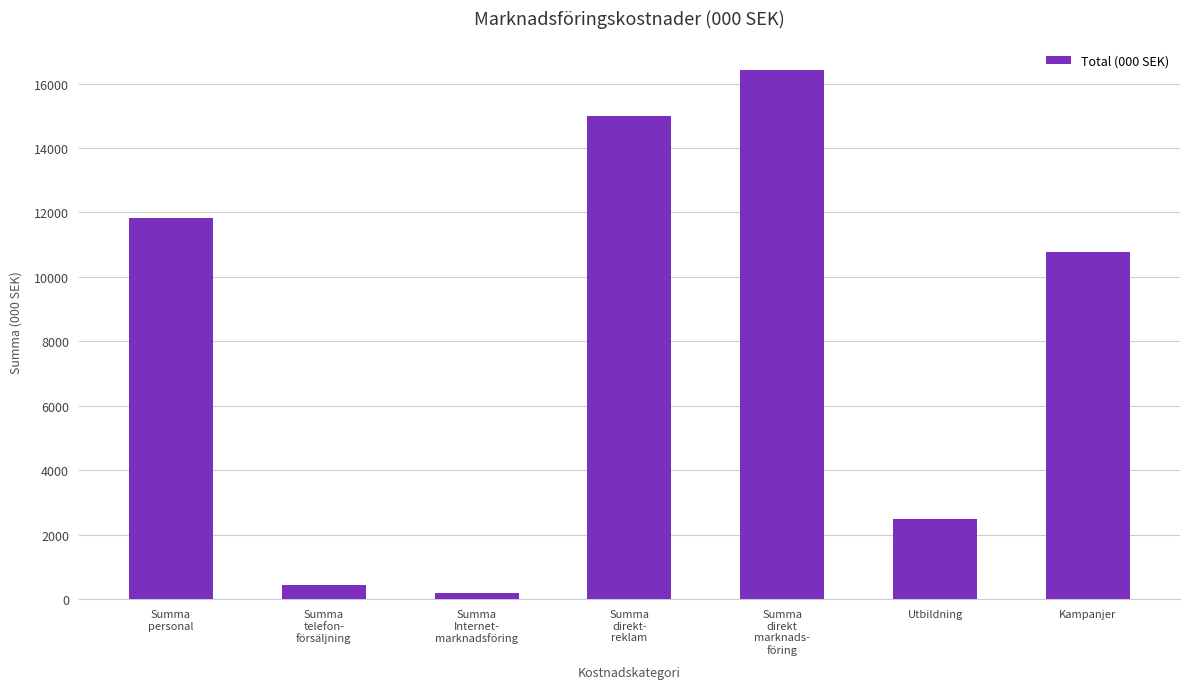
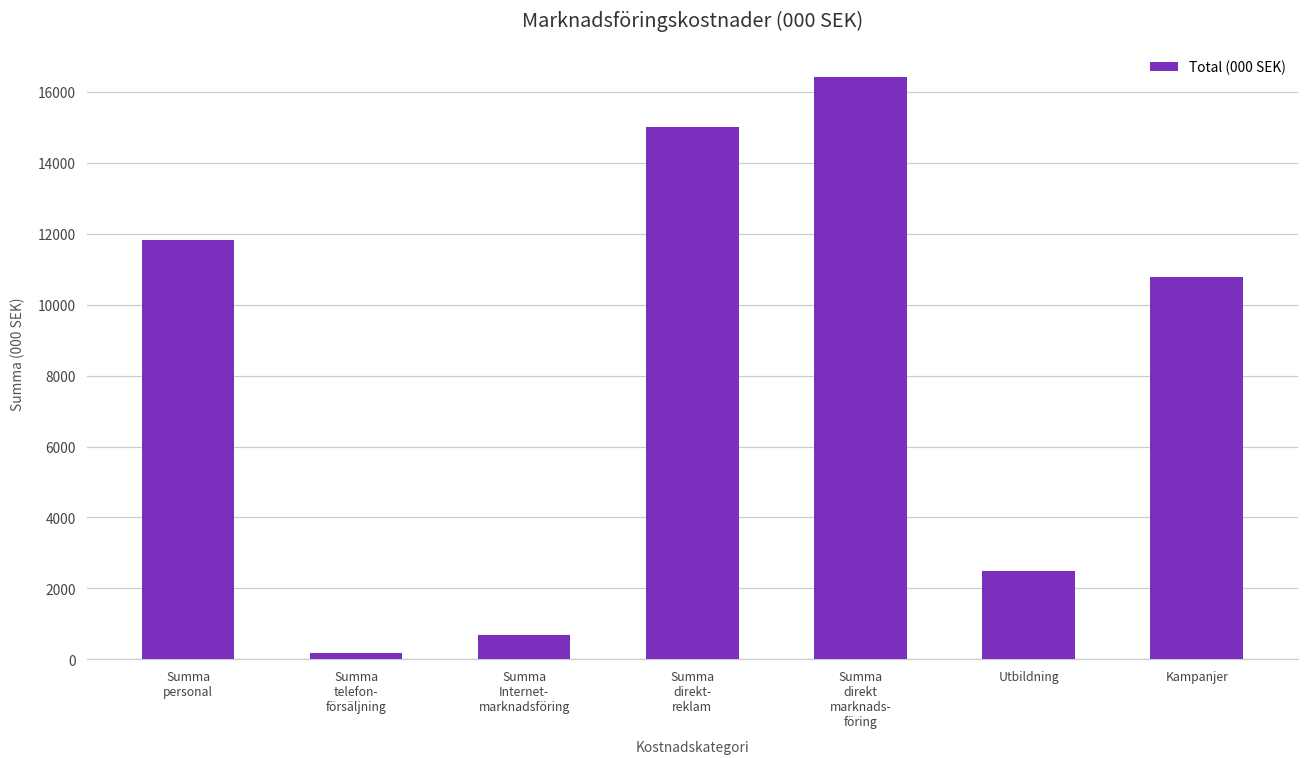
Summa telefon- försäljning: 400 -> 200
Summa Internet- marknadsföring: 200 -> 700
